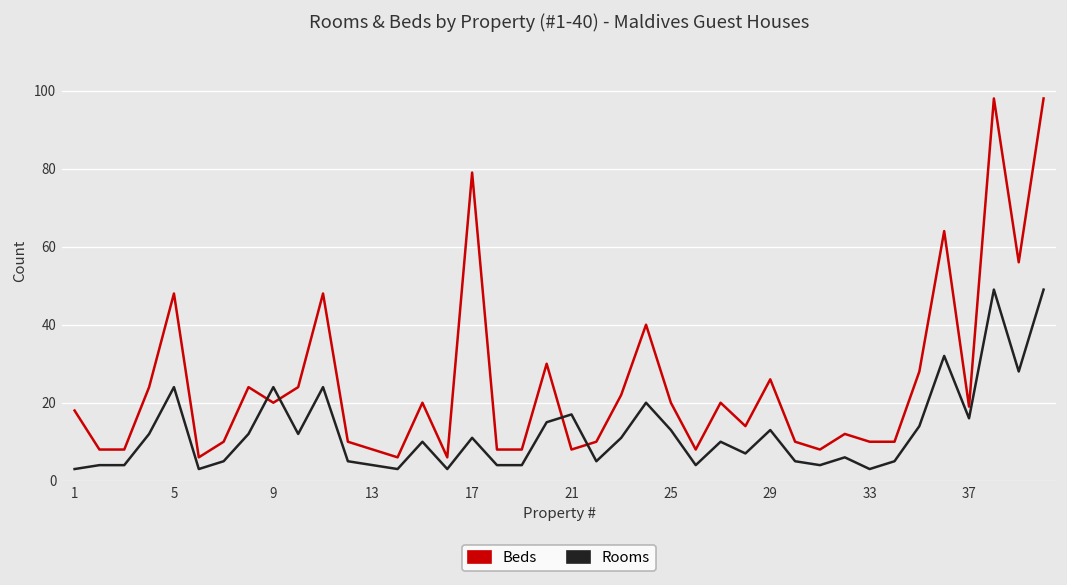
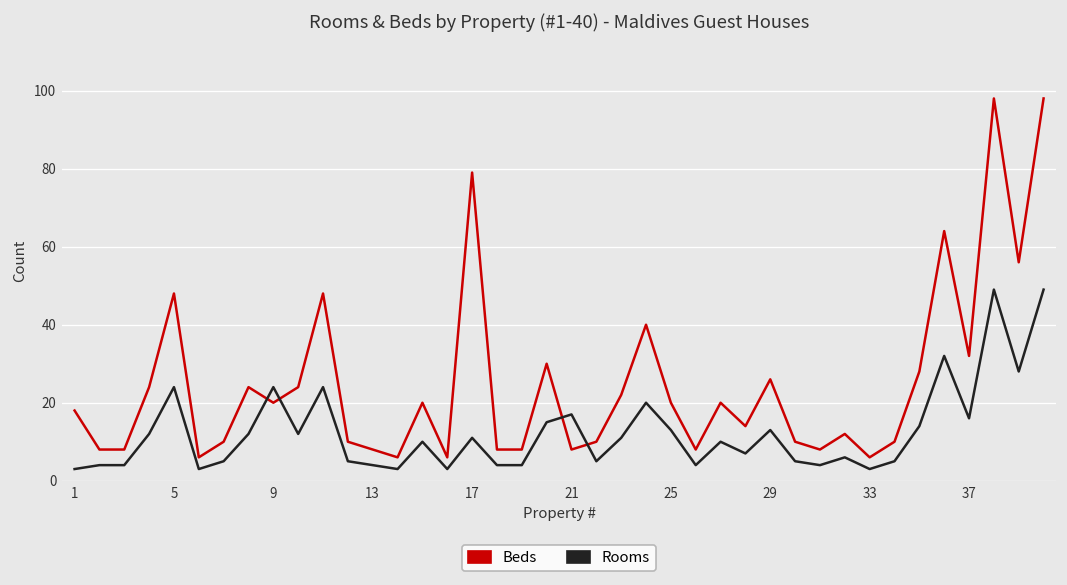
Beds, 33: 10 -> 6
Beds, 37: 19 -> 32
